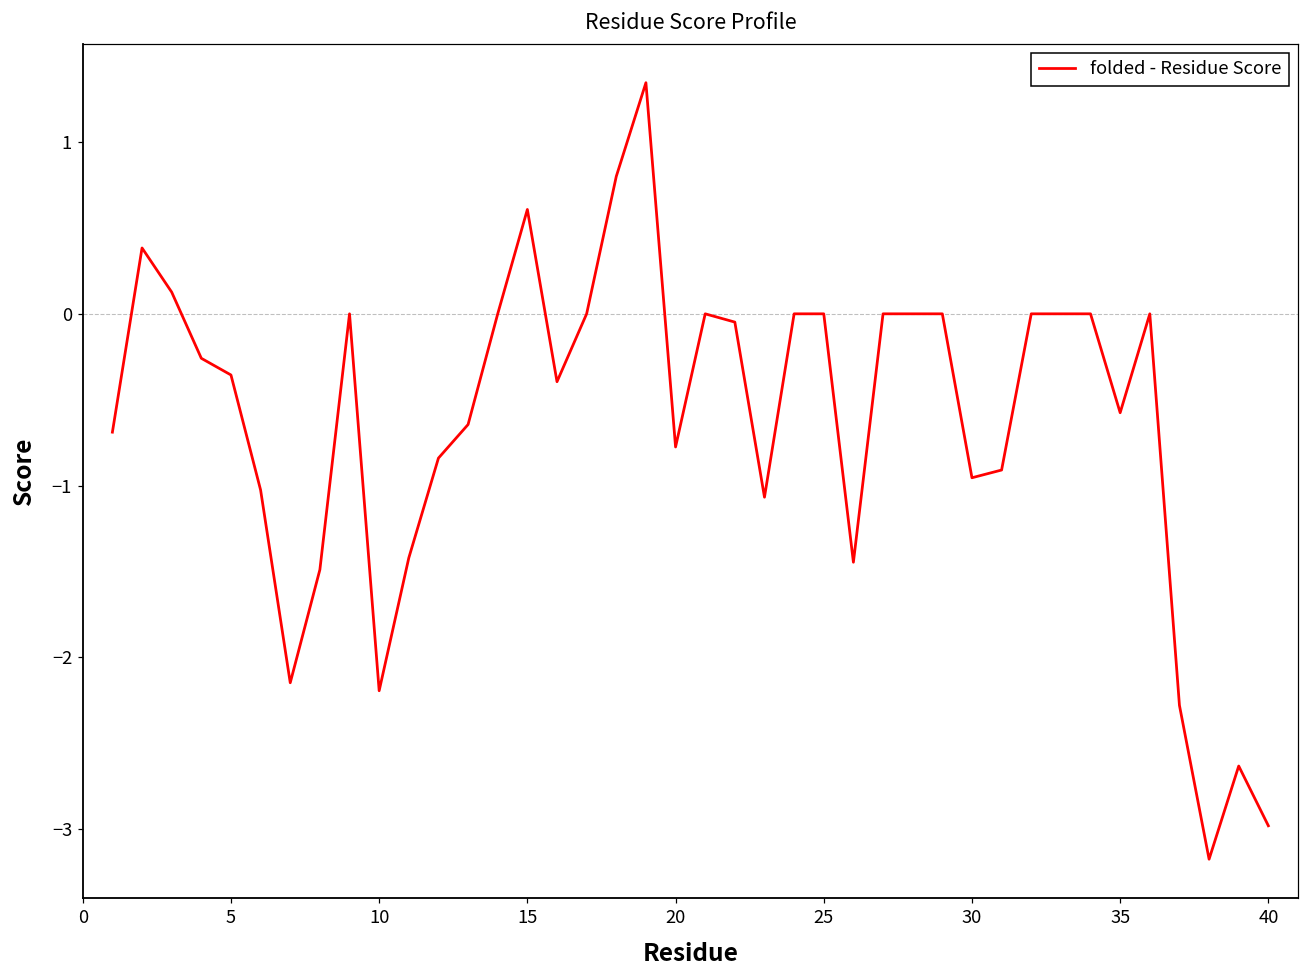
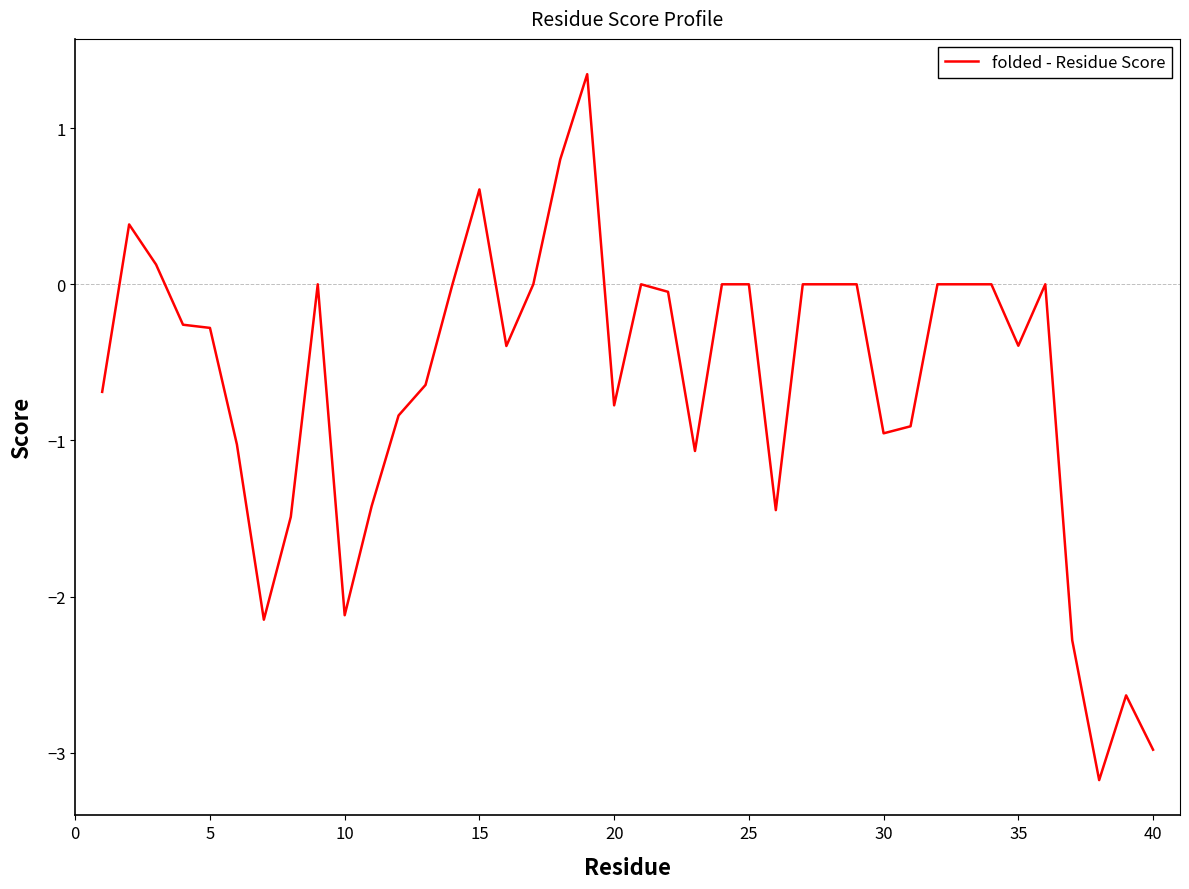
5: -0.36 -> -0.28
10: -2.19 -> -2.12
35: -0.58 -> -0.39
